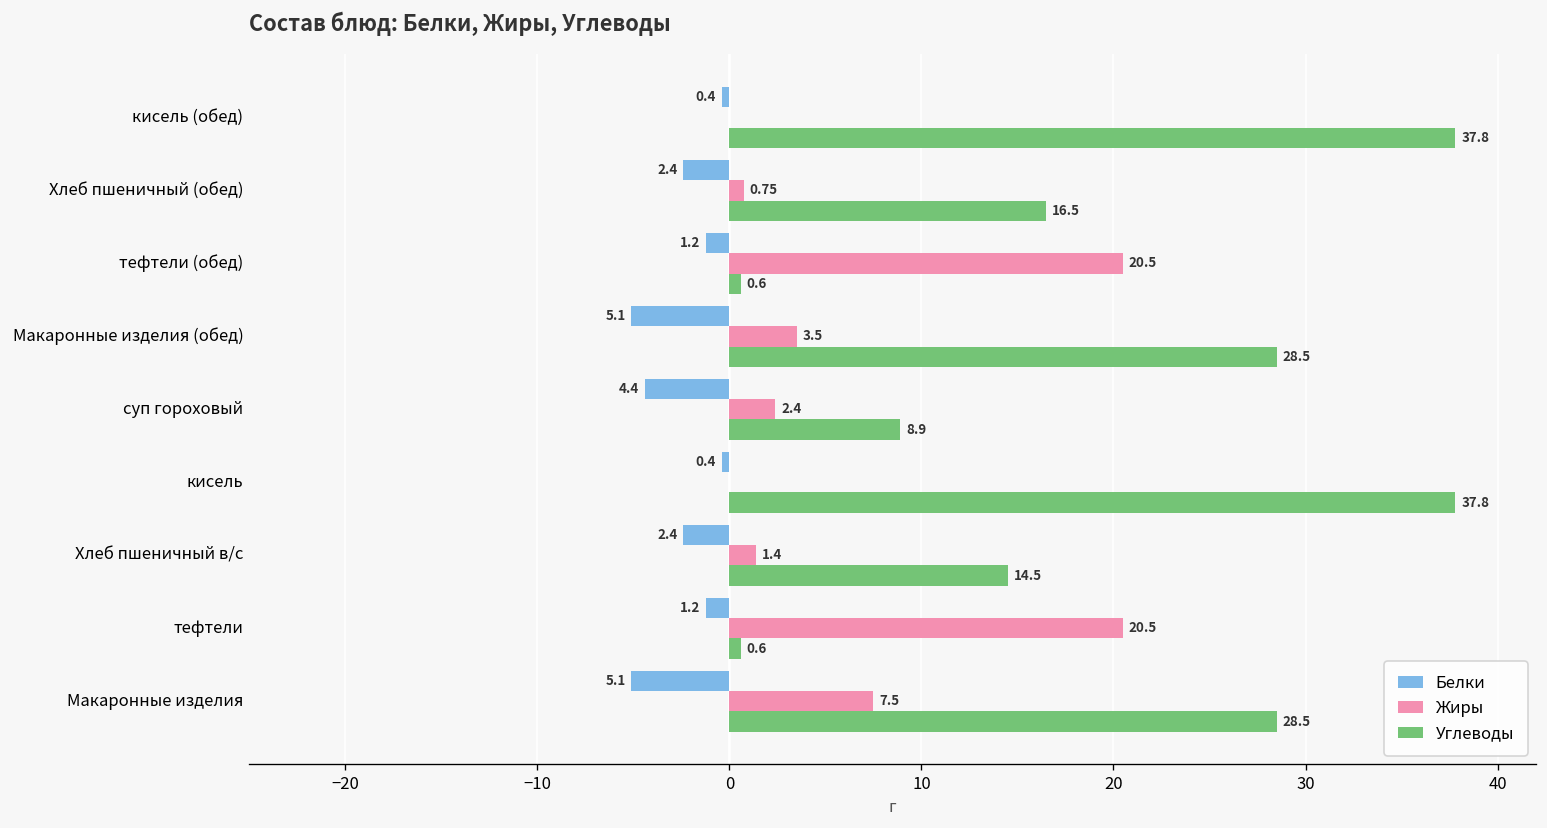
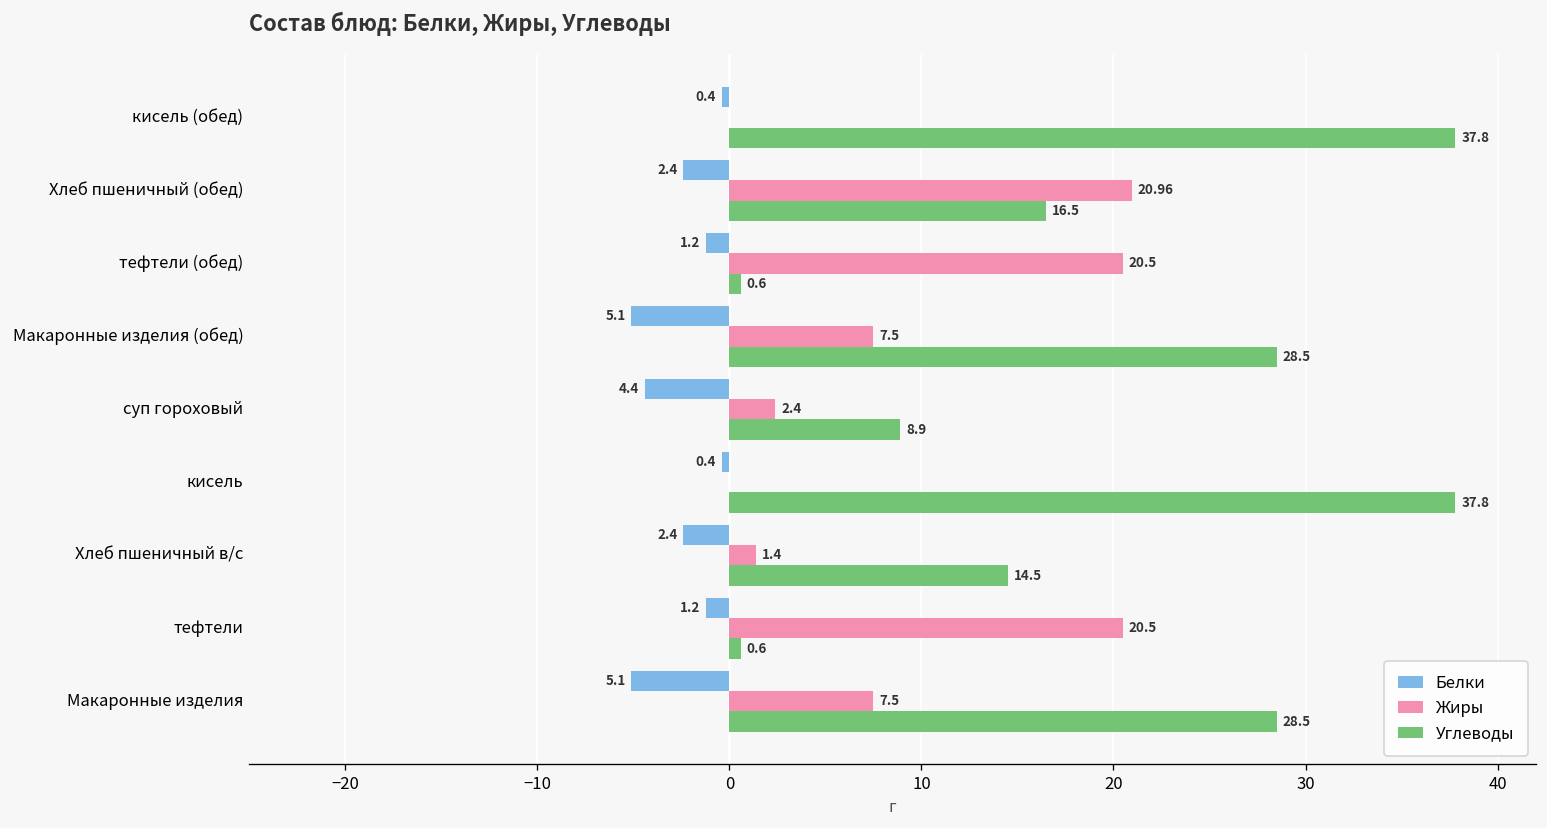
Жиры, Хлеб пшеничный (обед): 0.75 -> 20.96
Жиры, Макаронные изделия (обед): 3.5 -> 7.5
